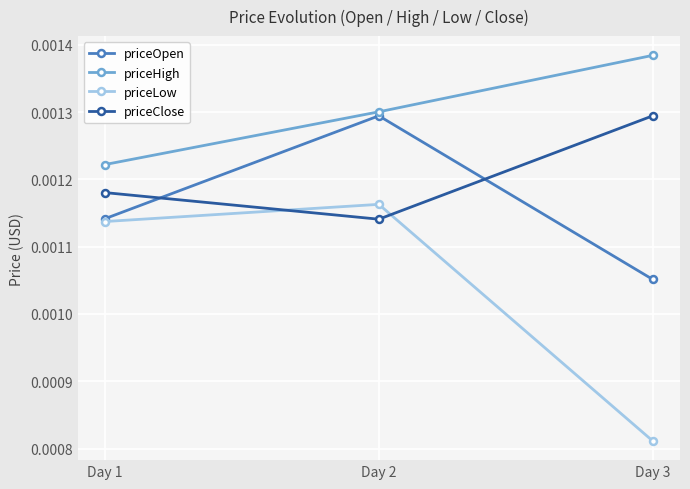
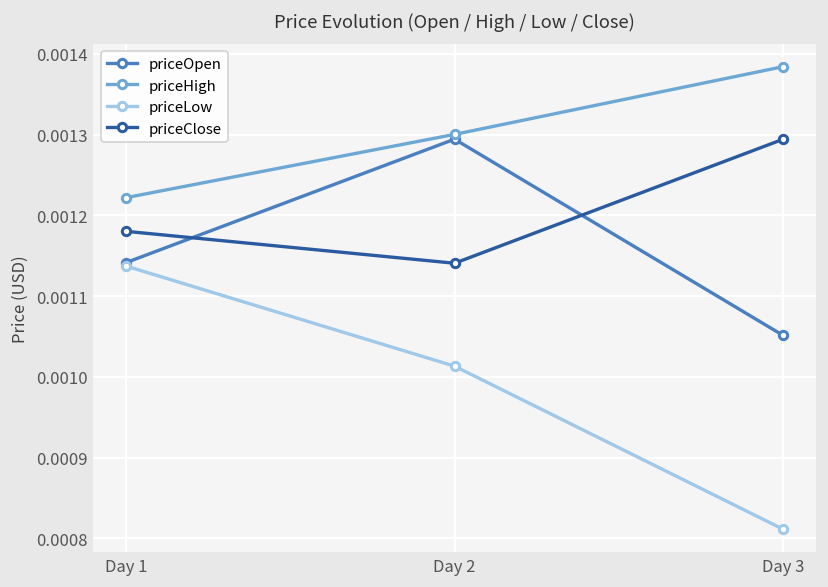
priceLow, Day 2: 0.00116 -> 0.00101
